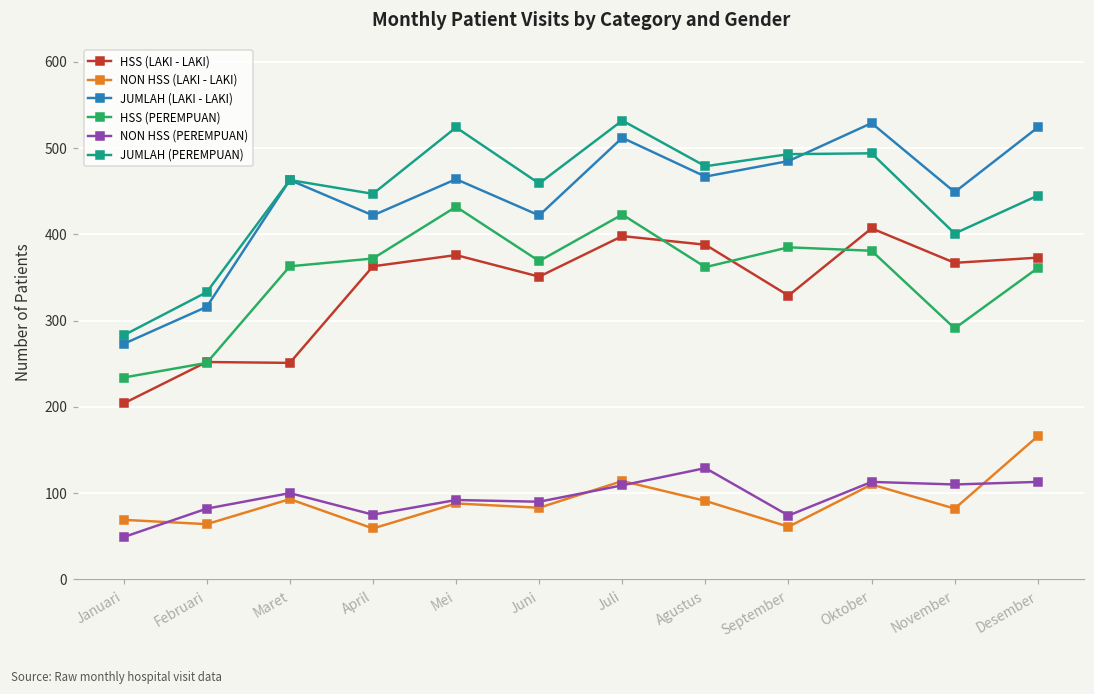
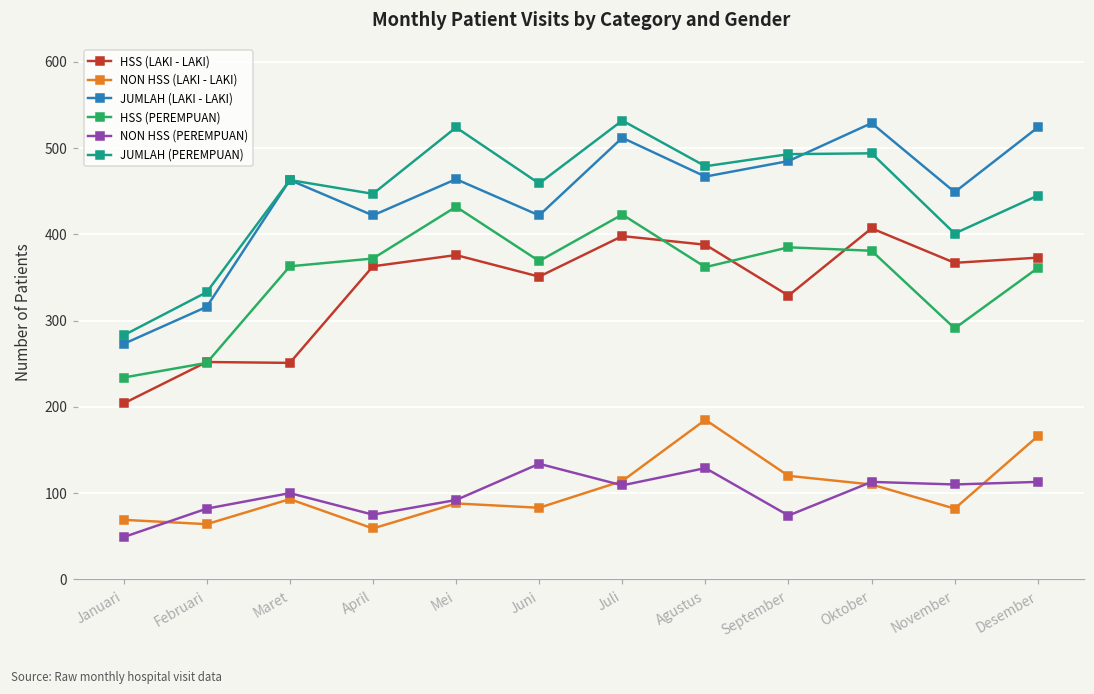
NON HSS (PEREMPUAN), Juni: 90 -> 130
NON HSS (LAKI - LAKI), Agustus: 90 -> 190
NON HSS (LAKI - LAKI), September: 60 -> 120
